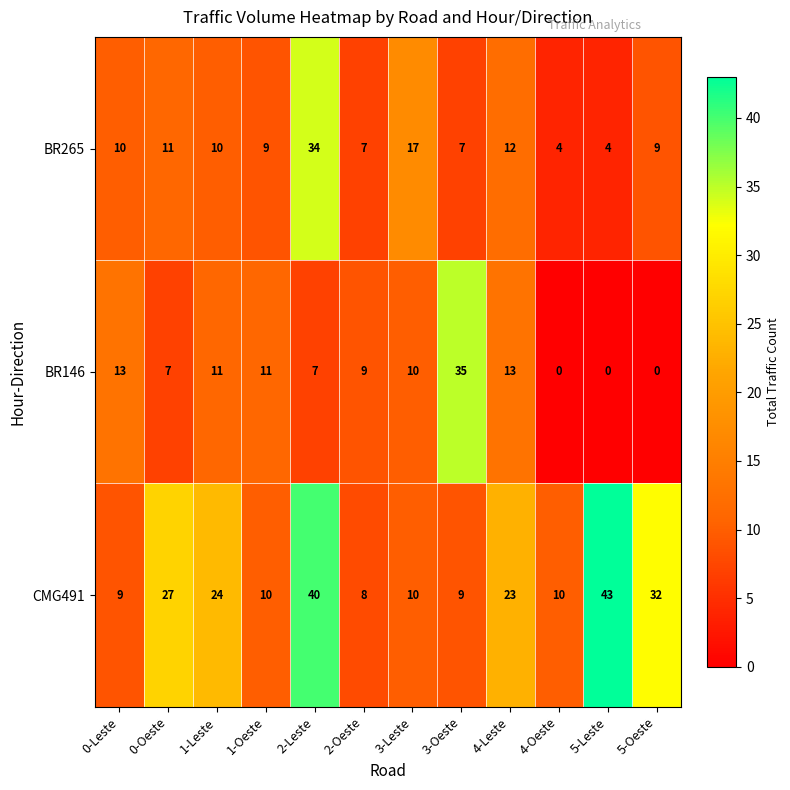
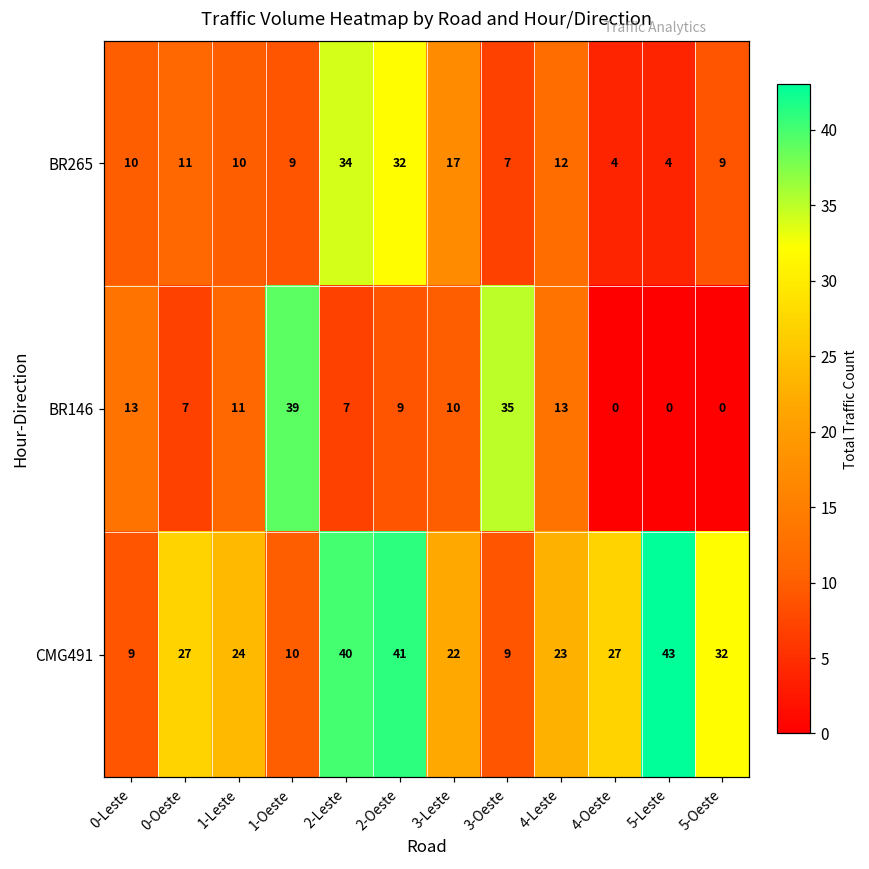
BR265, 2-Oeste: 7 -> 32
BR146, 1-Oeste: 11 -> 39
CMG491, 2-Oeste: 8 -> 41
CMG491, 3-Leste: 10 -> 22
CMG491, 4-Oeste: 10 -> 27
